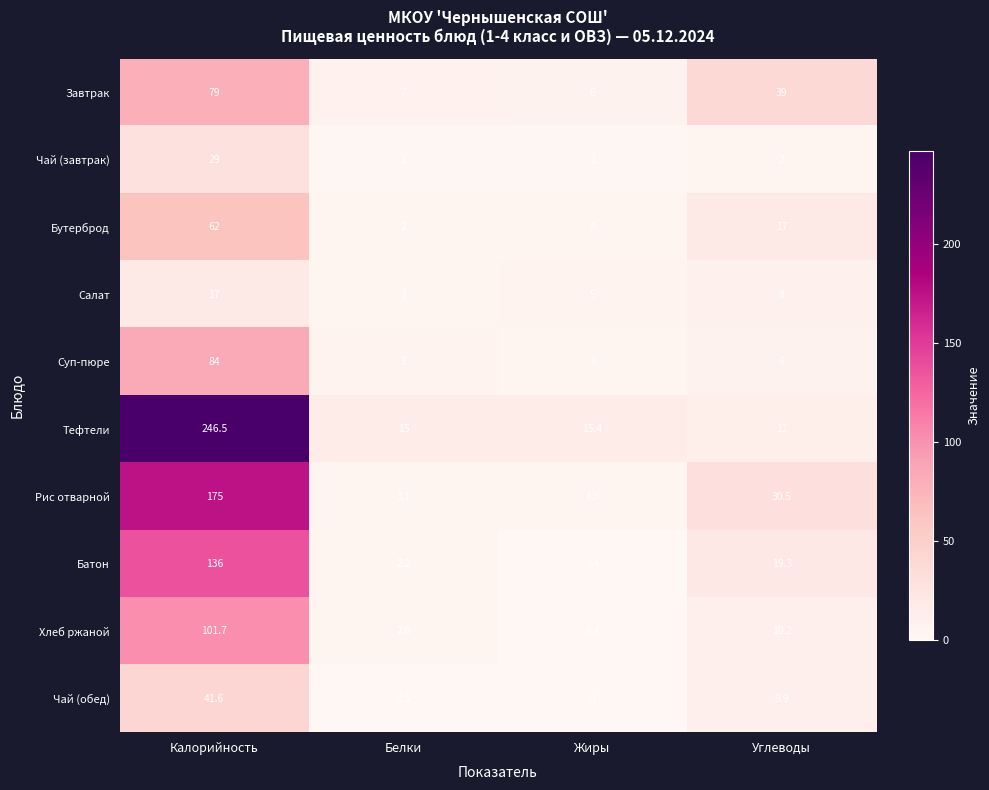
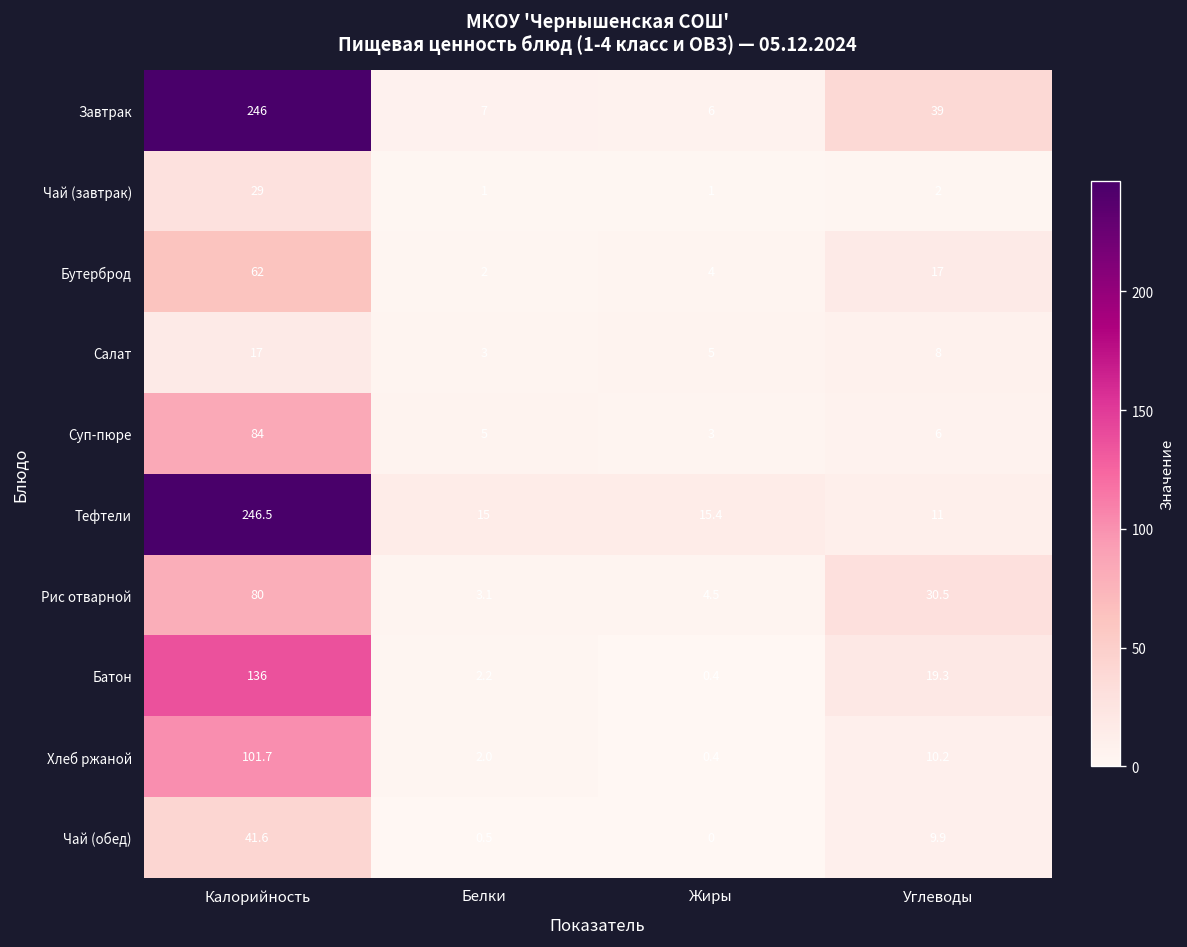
Завтрак, Калорийность: 79 -> 246
Рис отварной, Калорийность: 175 -> 80
